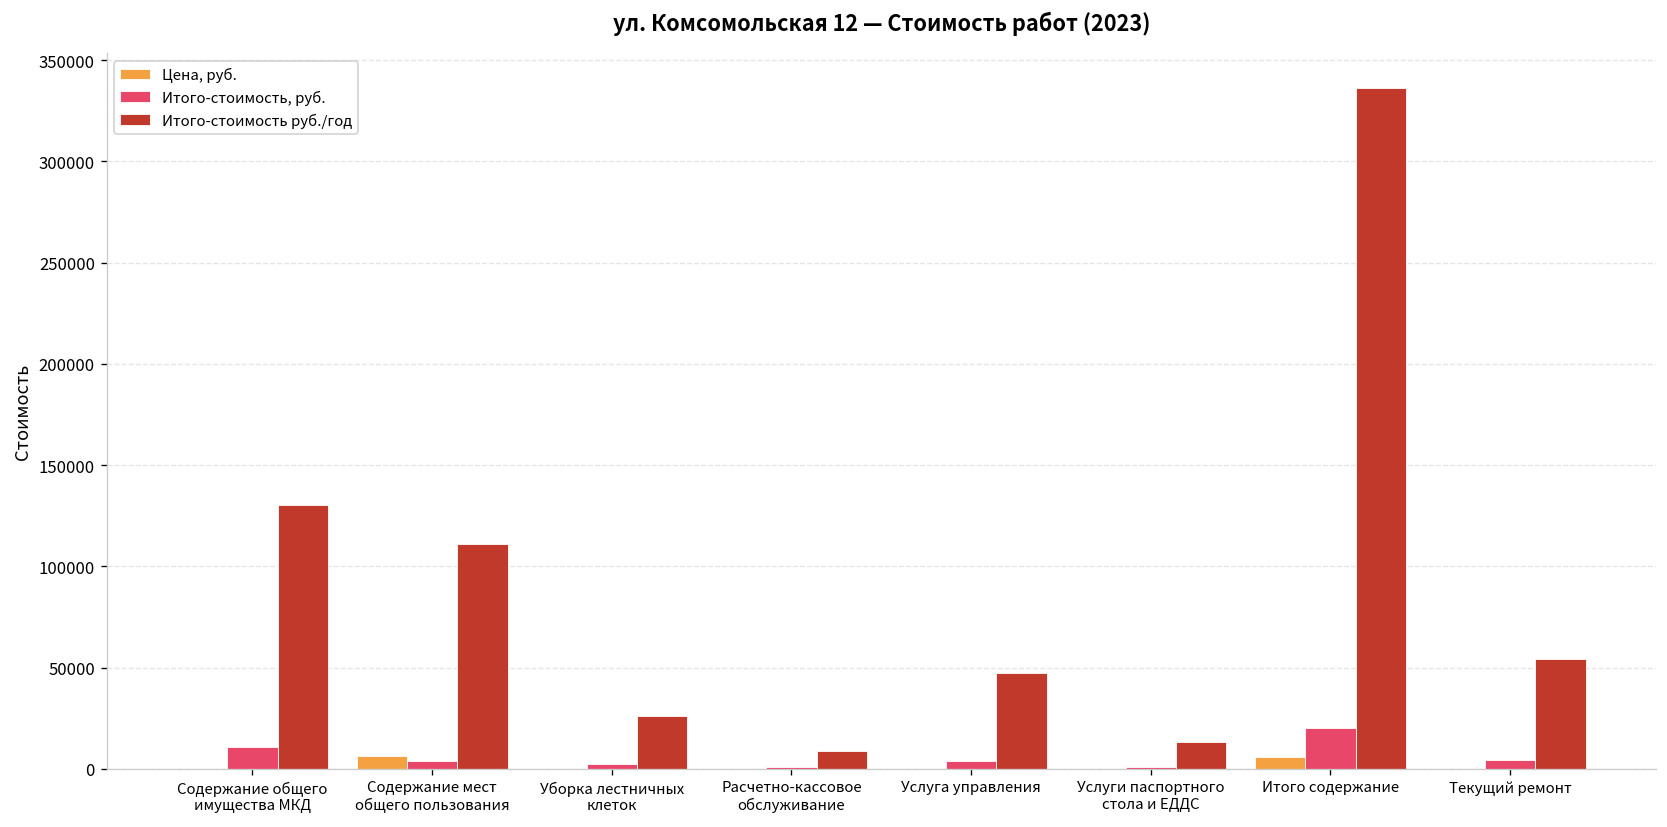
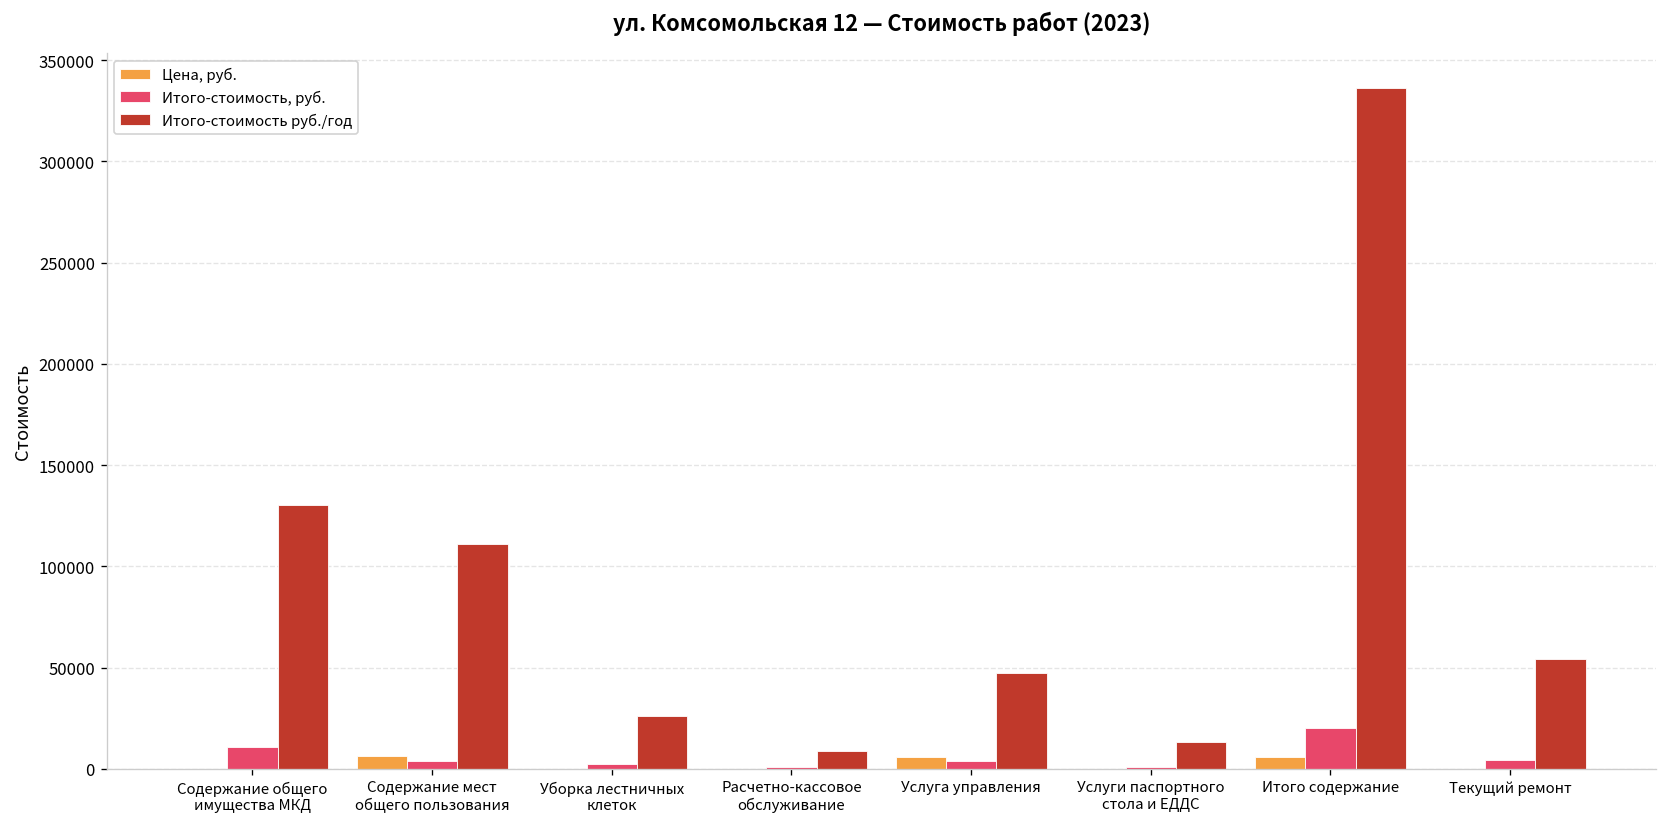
Цена, руб., Услуга управления: 0 -> 6000
